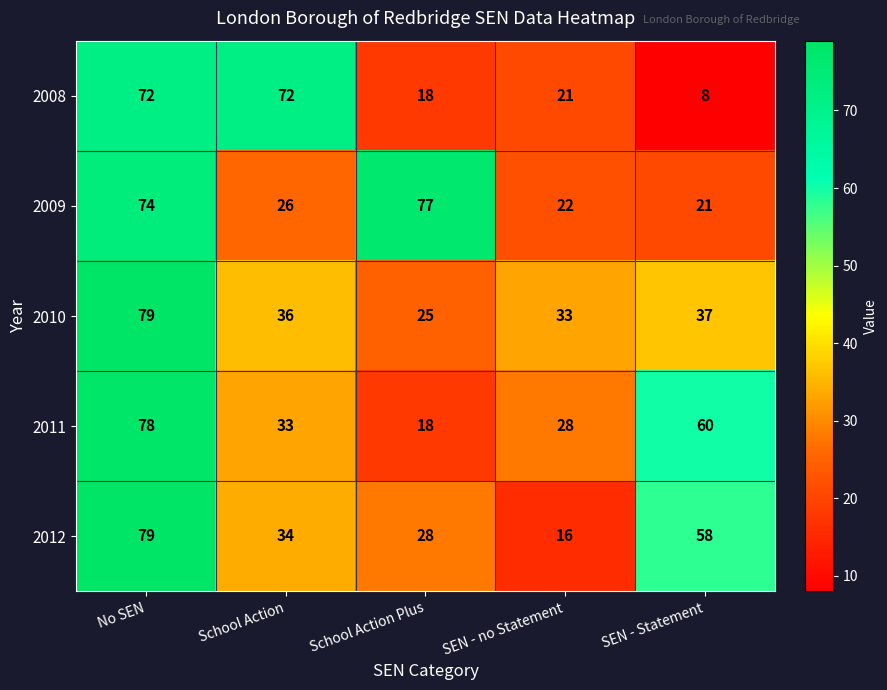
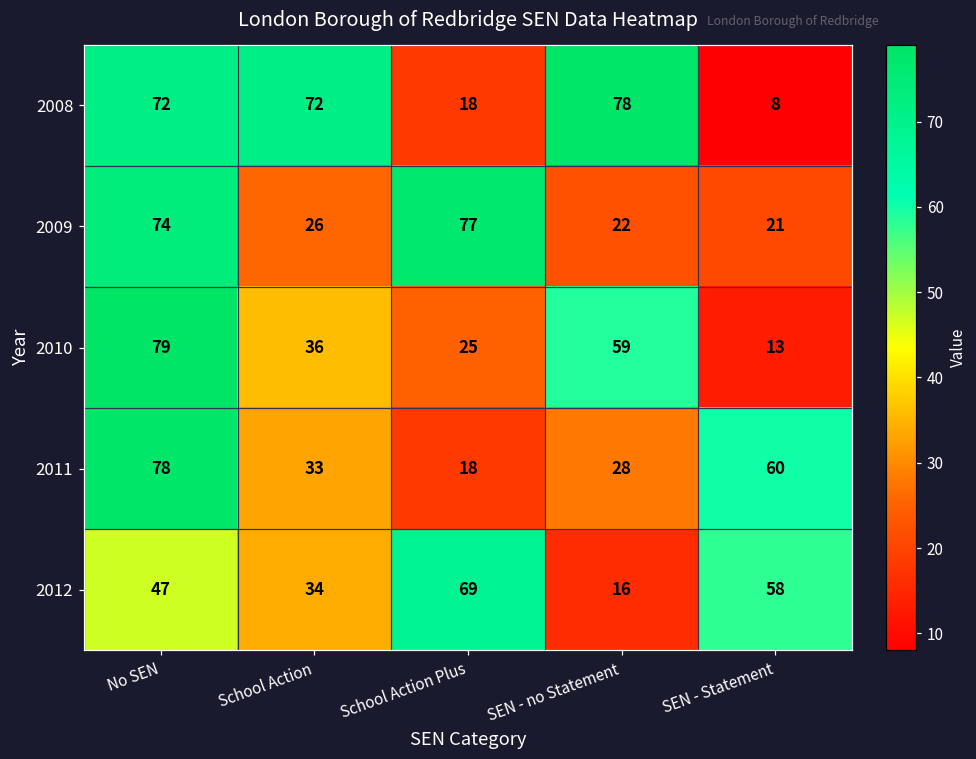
2008, SEN - no Statement: 21 -> 78
2010, SEN - no Statement: 33 -> 59
2010, SEN - Statement: 37 -> 13
2012, No SEN: 79 -> 47
2012, School Action Plus: 28 -> 69
